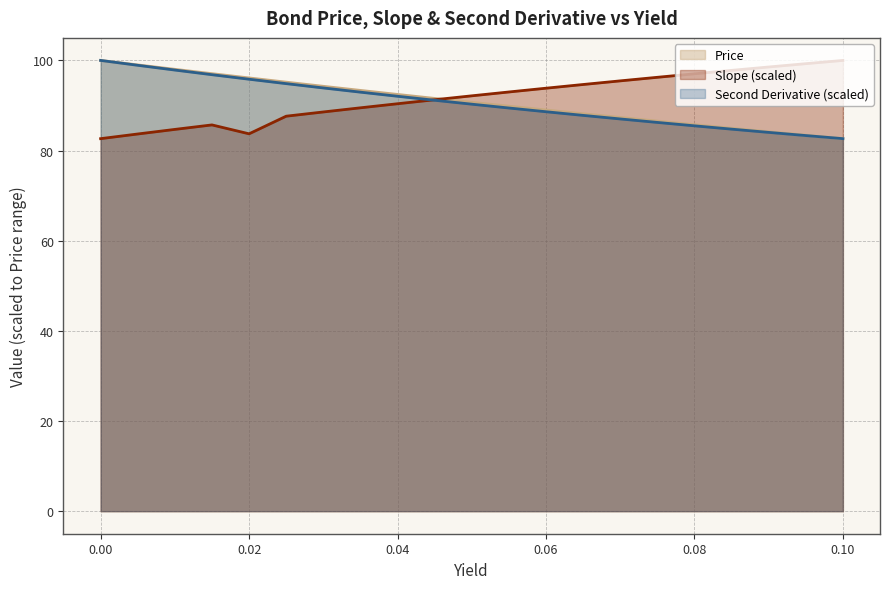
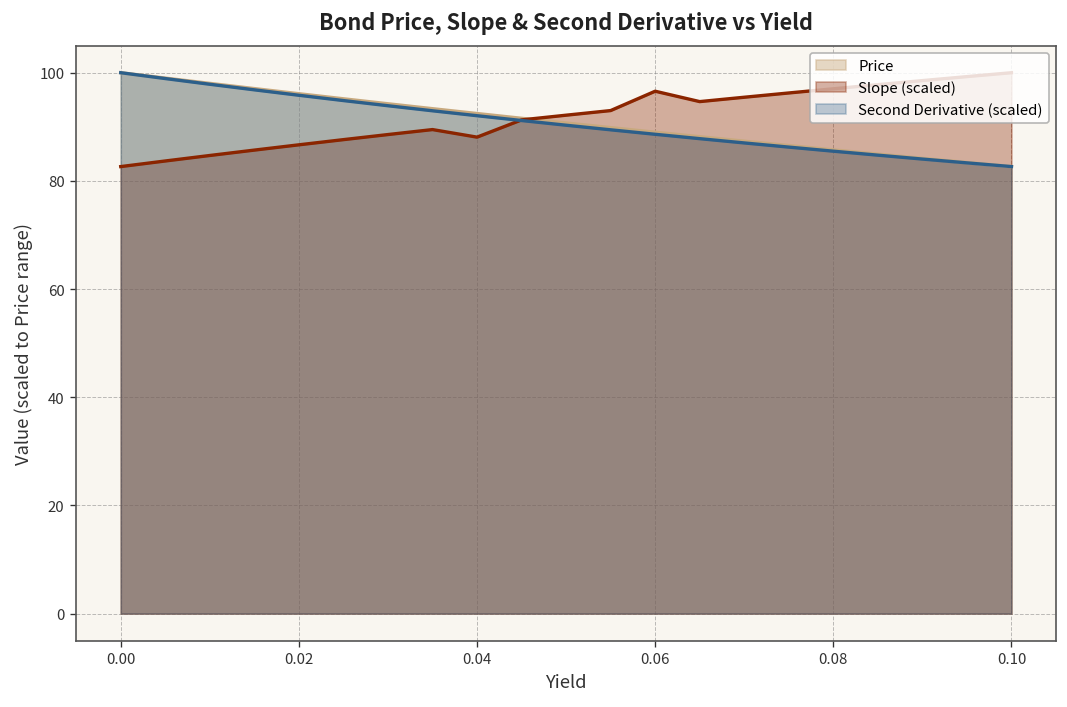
Slope (scaled), 0.02: 84 -> 87
Slope (scaled), 0.04: 90 -> 88
Slope (scaled), 0.06: 94 -> 97
